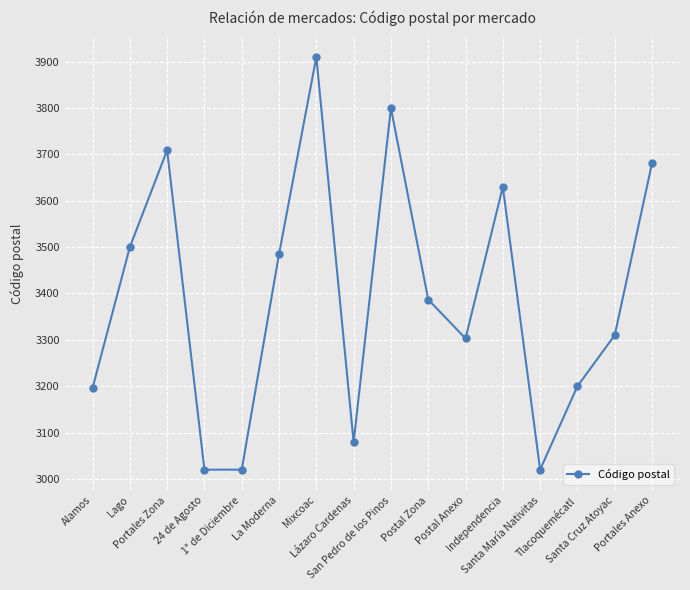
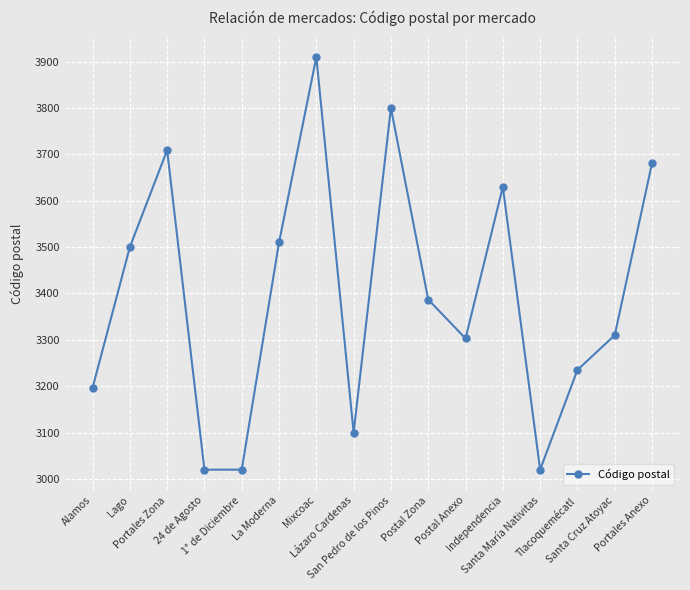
La Moderna: 3490 -> 3510
Lázaro Cardenas: 3080 -> 3100
Tlacoquemécatl: 3200 -> 3240
